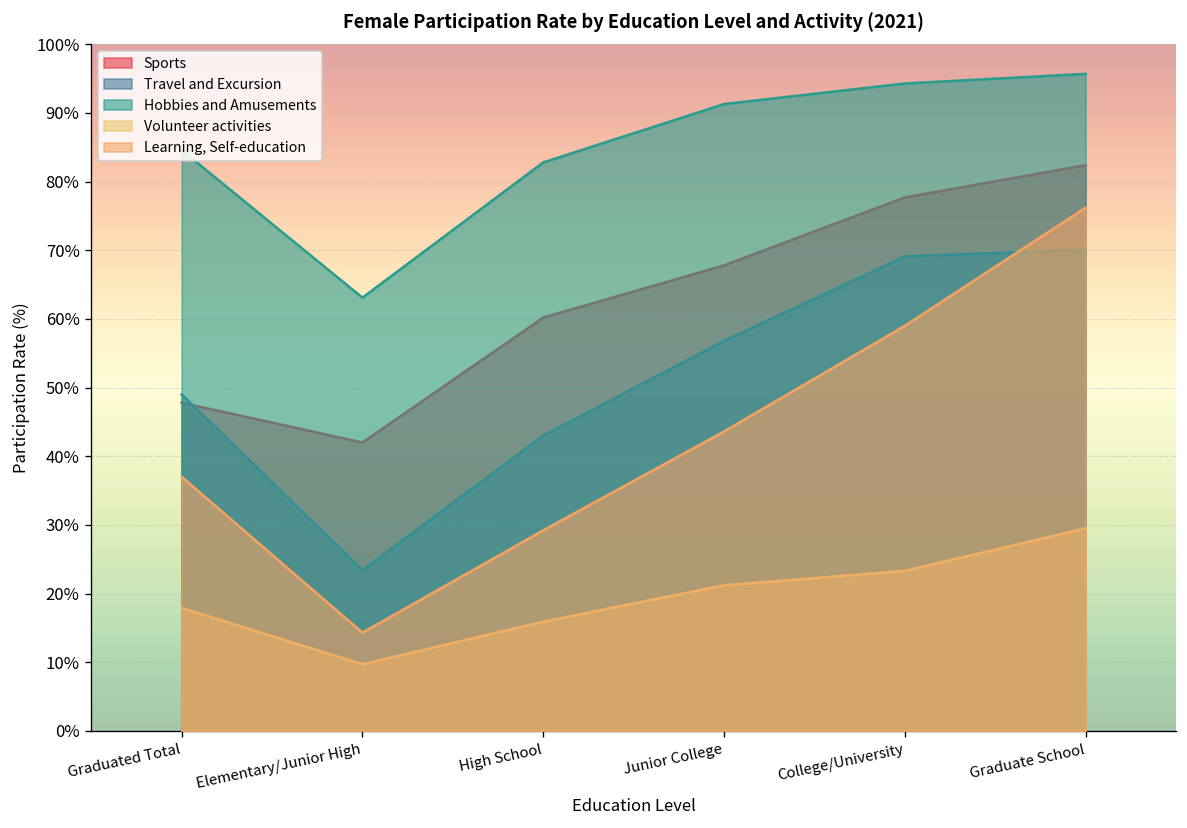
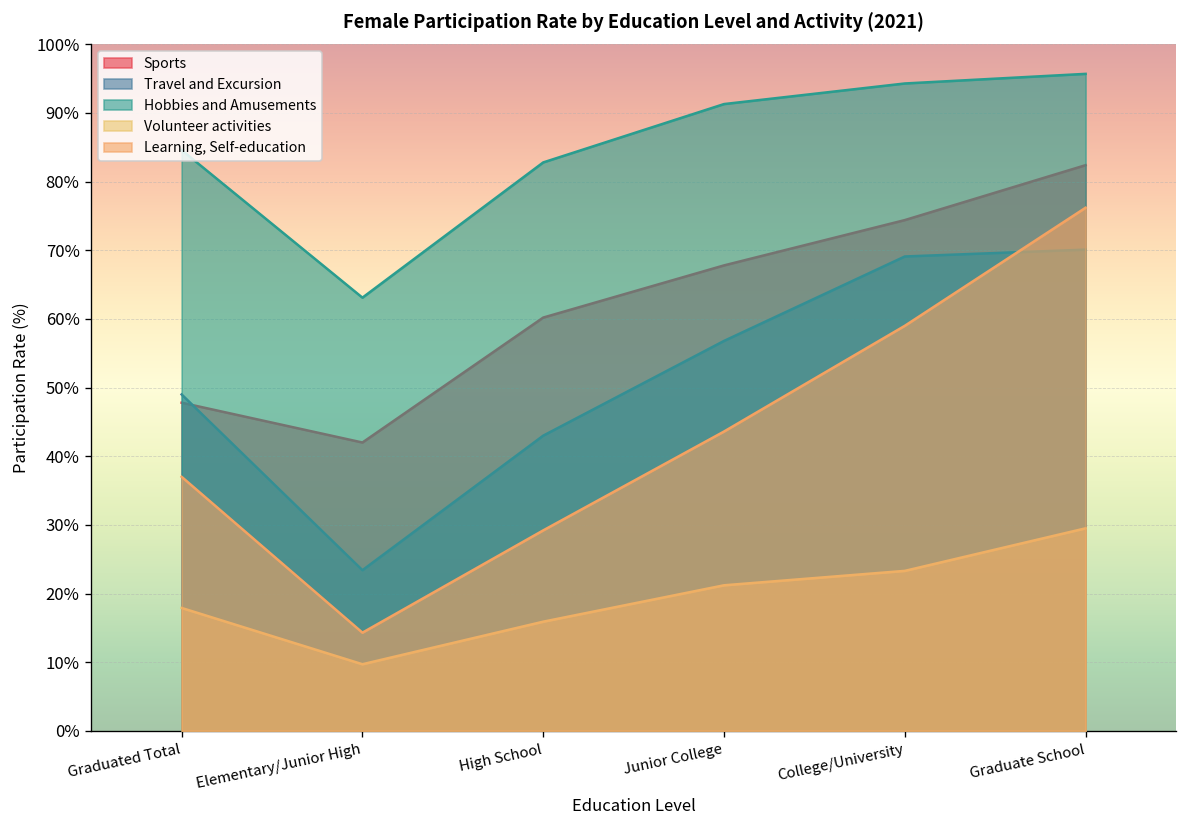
Sports, College/University: 78% -> 74%
